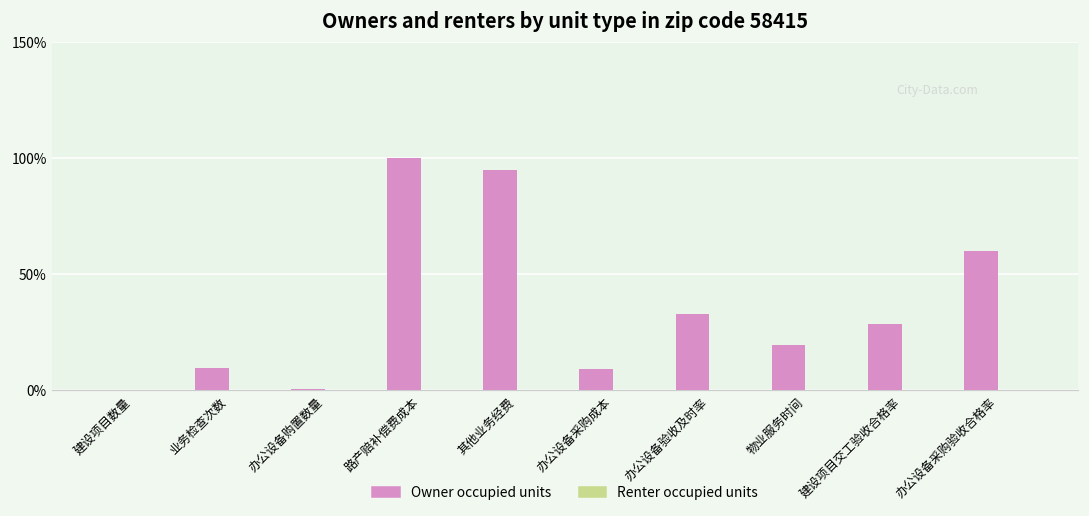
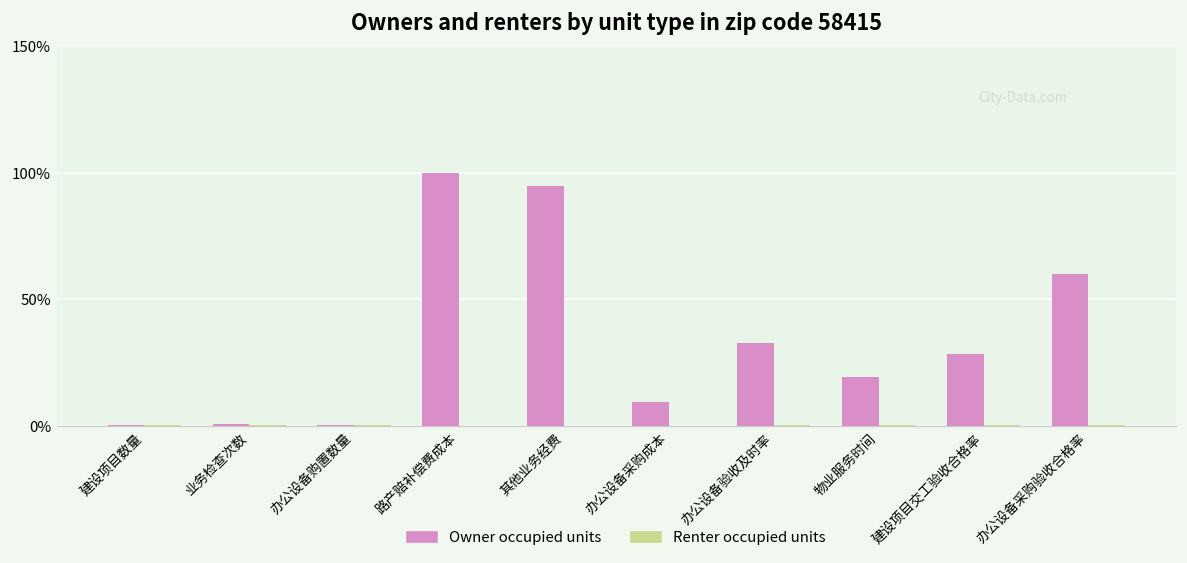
Owner occupied units, 业务检查次数: 10% -> 1%
